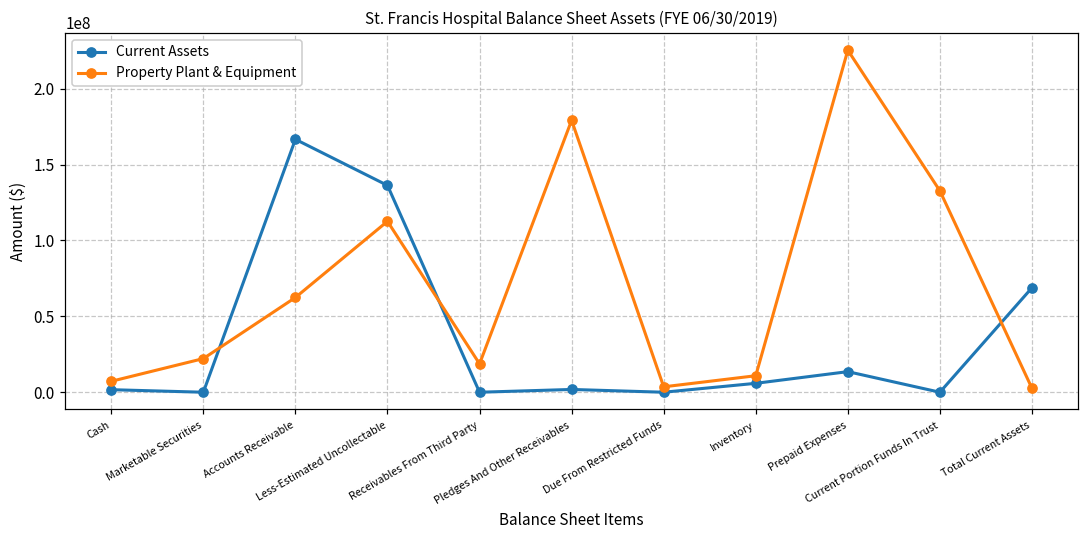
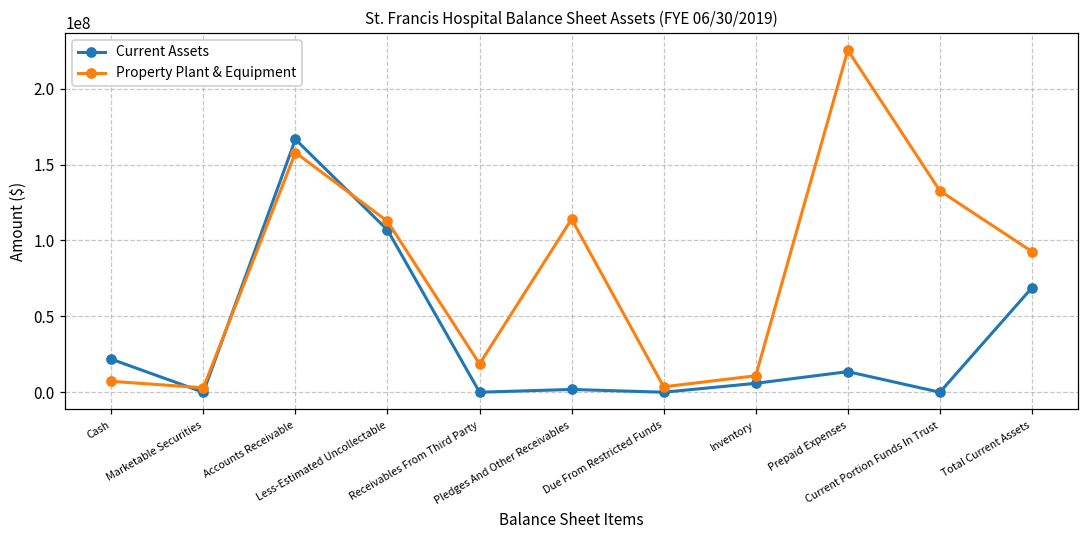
Current Assets, Cash: 2000000 -> 22000000
Property Plant & Equipment, Marketable Securities: 22000000 -> 3000000
Property Plant & Equipment, Accounts Receivable: 62000000 -> 158000000
Current Assets, Less-Estimated Uncollectable: 136000000 -> 107000000
Property Plant & Equipment, Pledges And Other Receivables: 179000000 -> 114000000
Property Plant & Equipment, Total Current Assets: 3000000 -> 93000000
